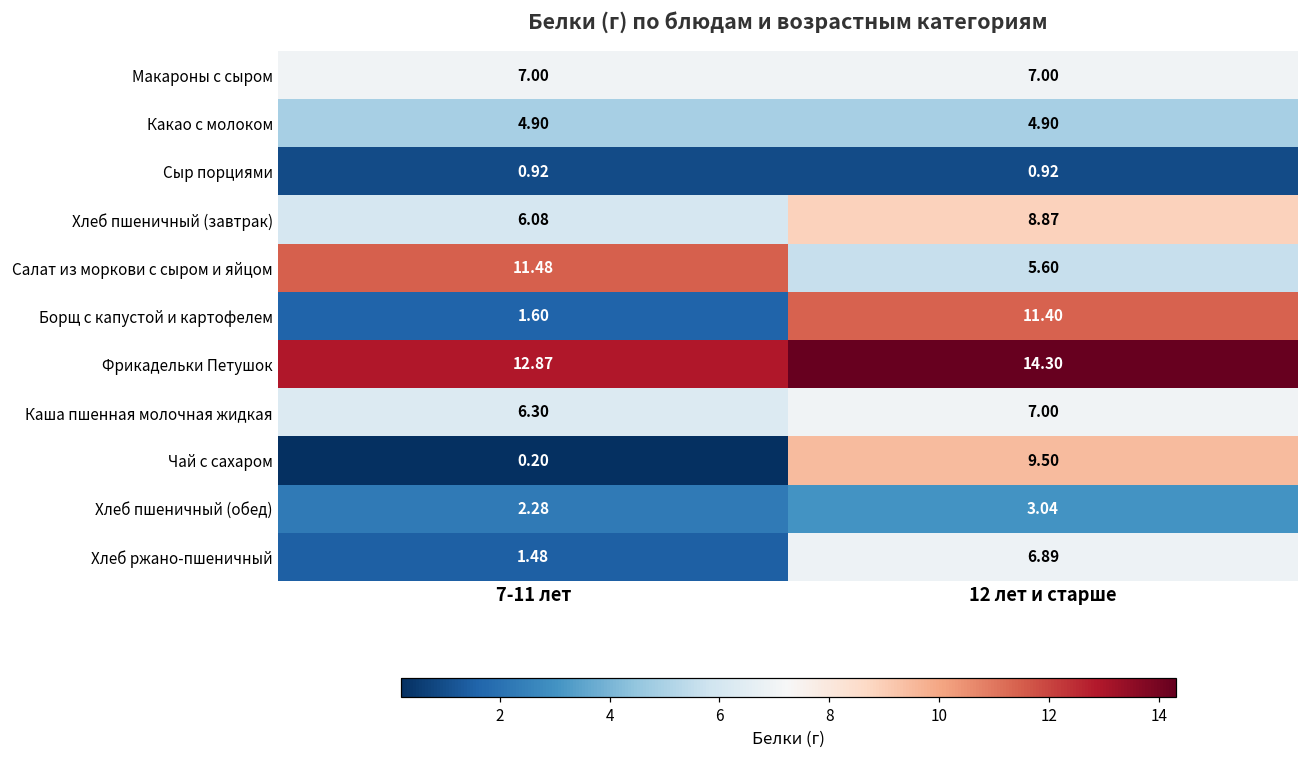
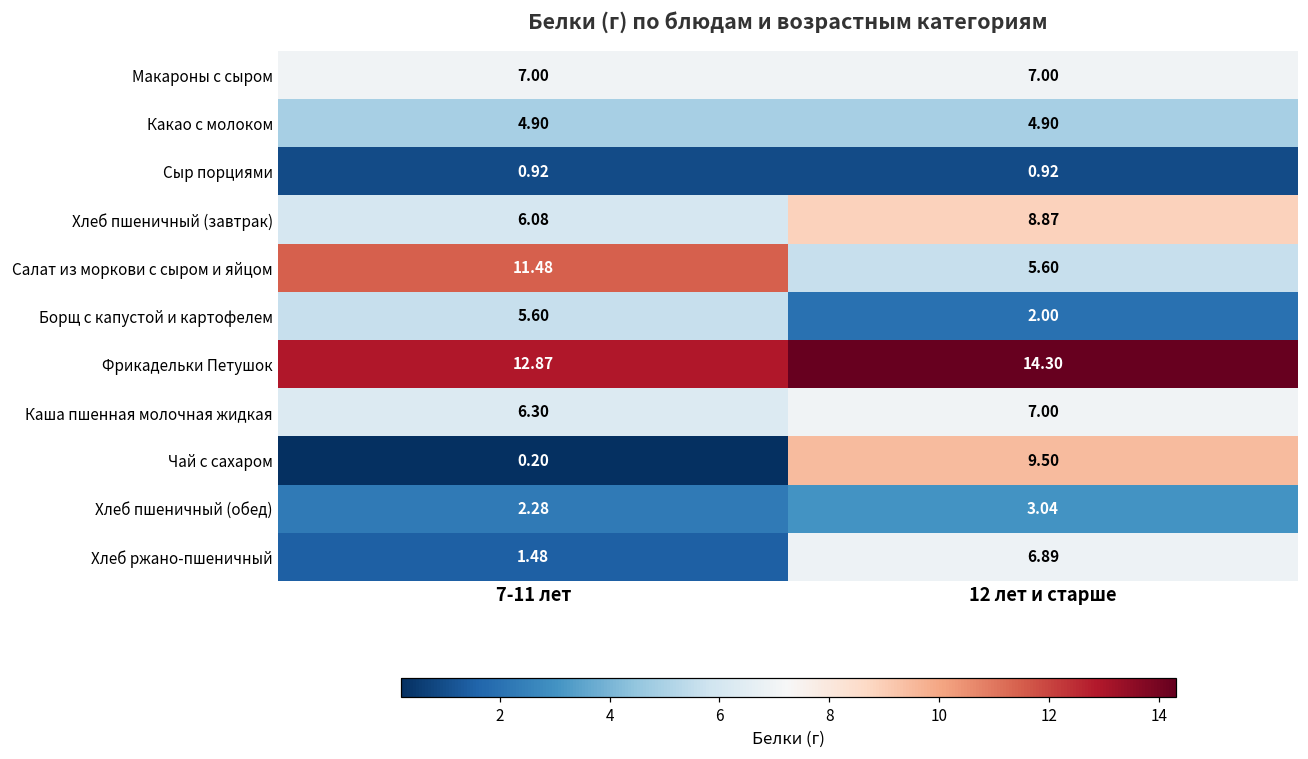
Борщ с капустой и картофелем, 7-11 лет: 1.60 -> 5.60
Борщ с капустой и картофелем, 12 лет и старше: 11.40 -> 2.00
